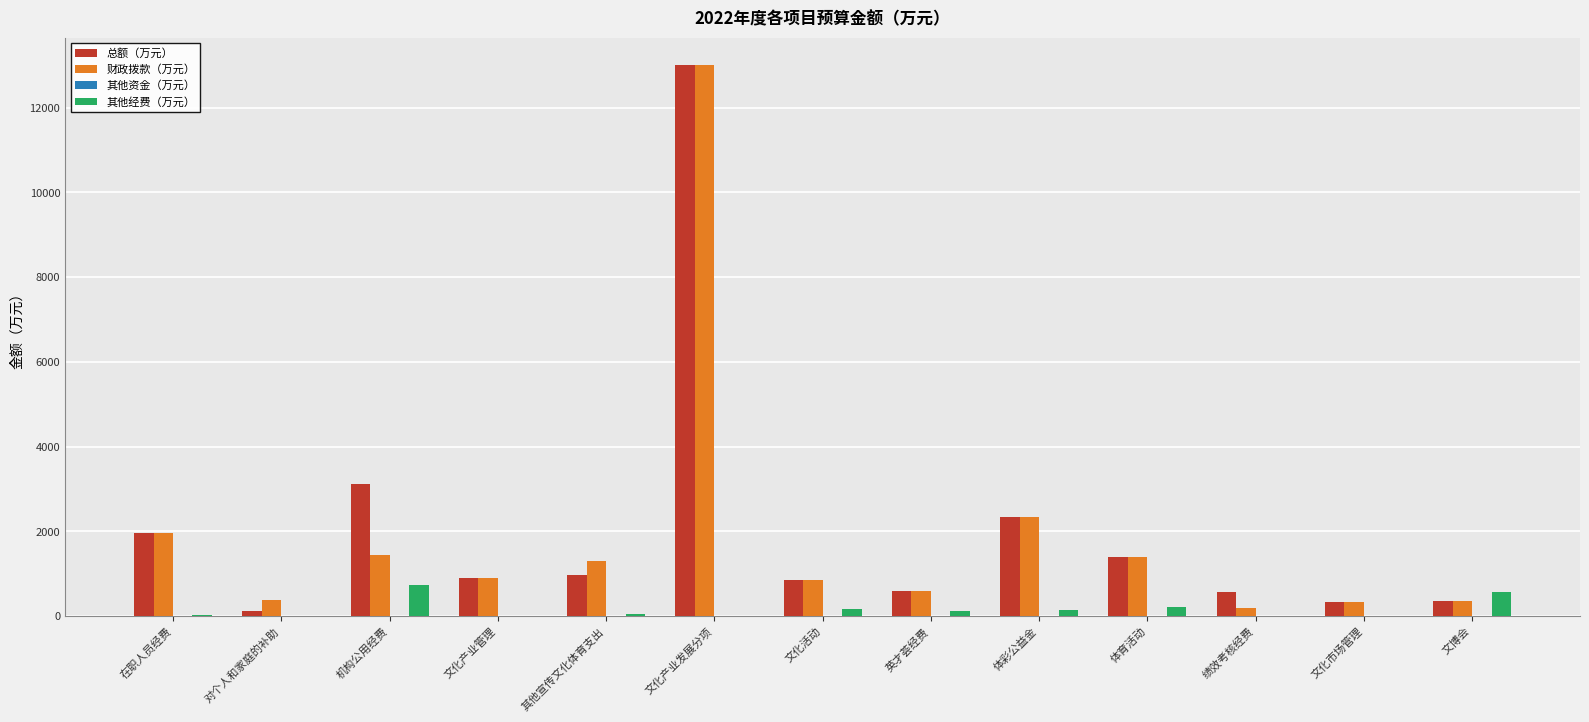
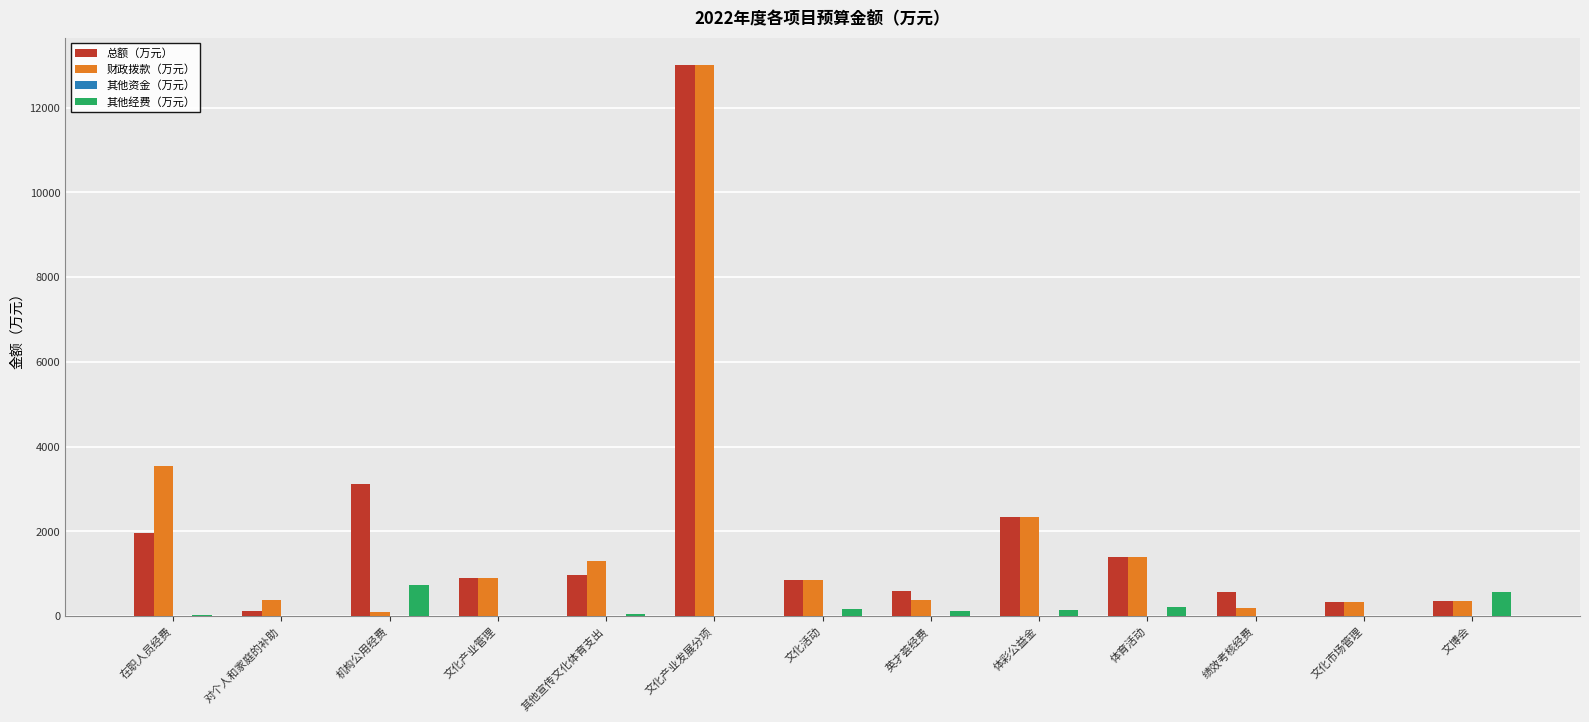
财政拨款（万元）, 在职人员经费: 2000 -> 3600
财政拨款（万元）, 机构公用经费: 1400 -> 100
财政拨款（万元）, 英才荟经费: 600 -> 400
